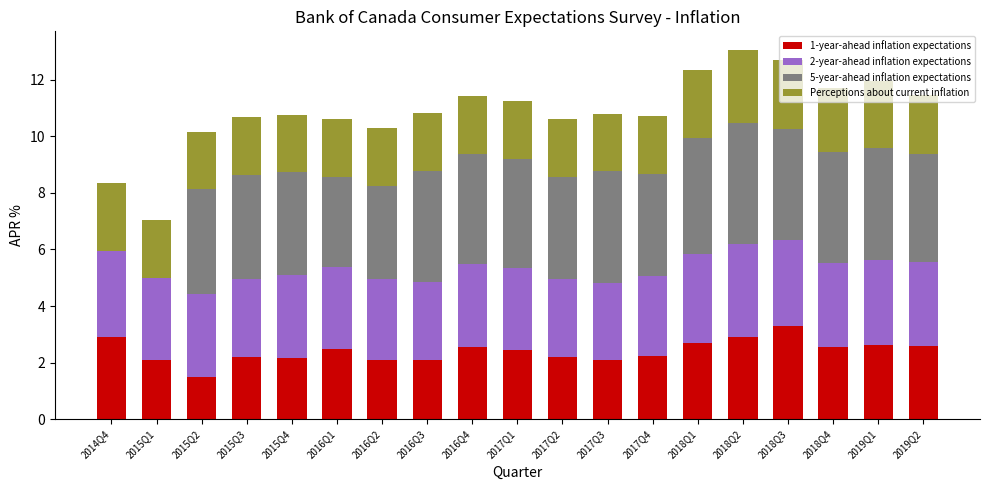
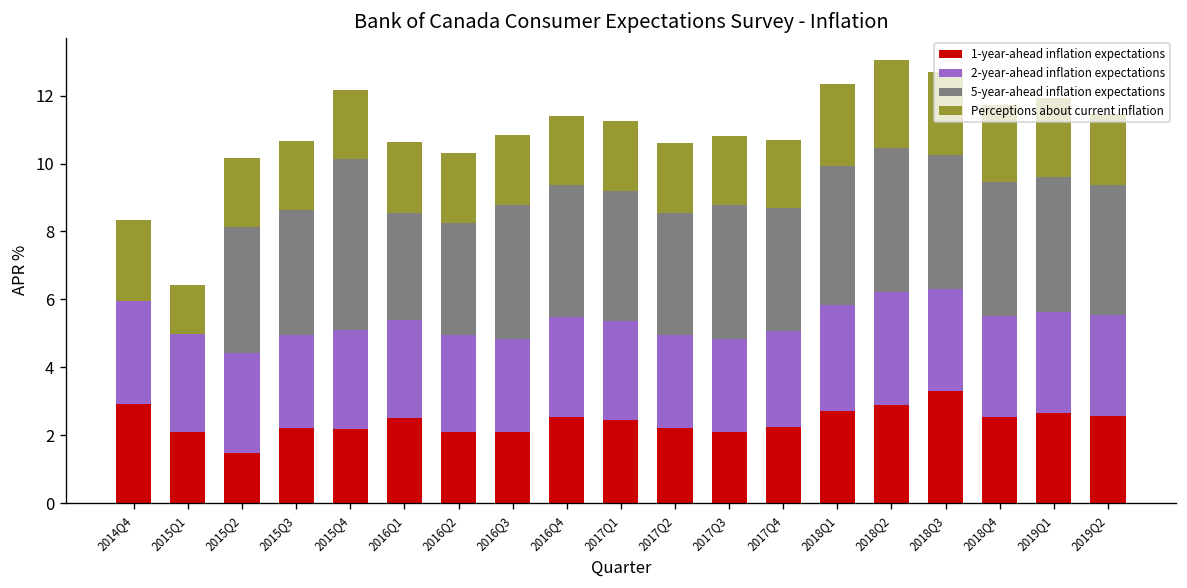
Perceptions about current inflation, 2015Q1: 2.0 -> 1.4
5-year-ahead inflation expectations, 2015Q4: 3.6 -> 5.0
